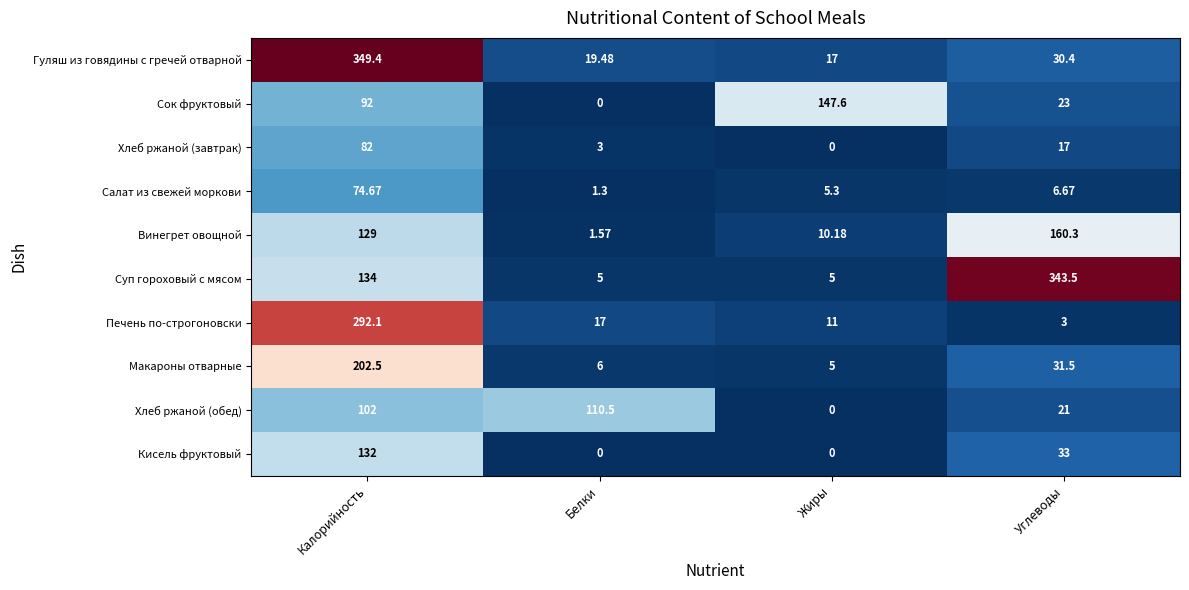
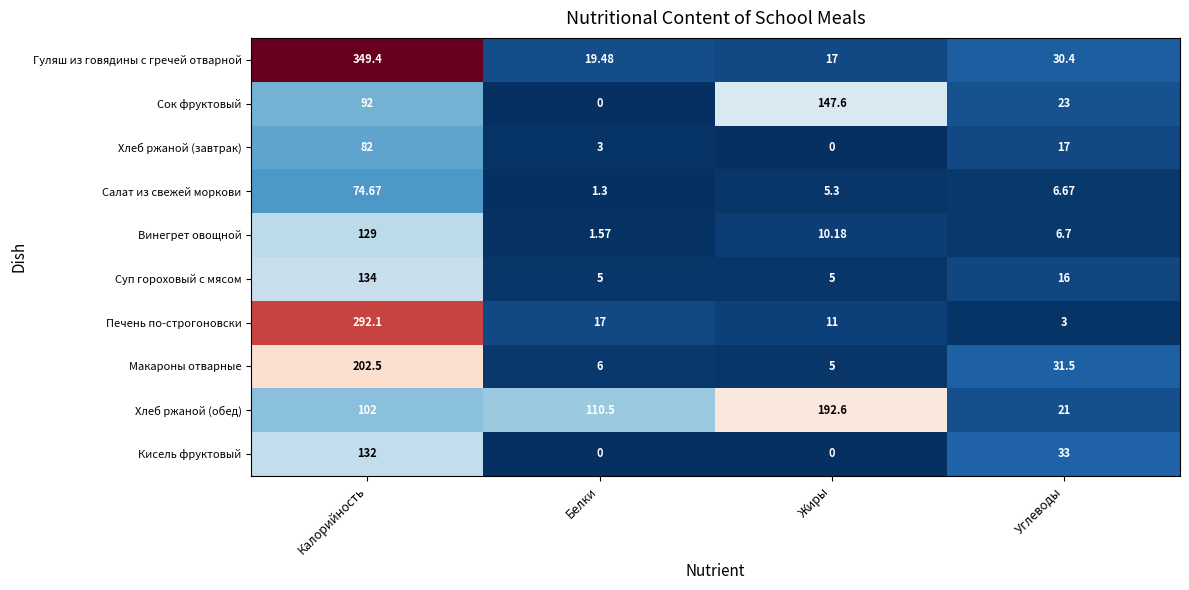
Винегрет овощной, Углеводы: 160.3 -> 6.7
Суп гороховый с мясом, Углеводы: 343.5 -> 16
Хлеб ржаной (обед), Жиры: 0 -> 192.6
